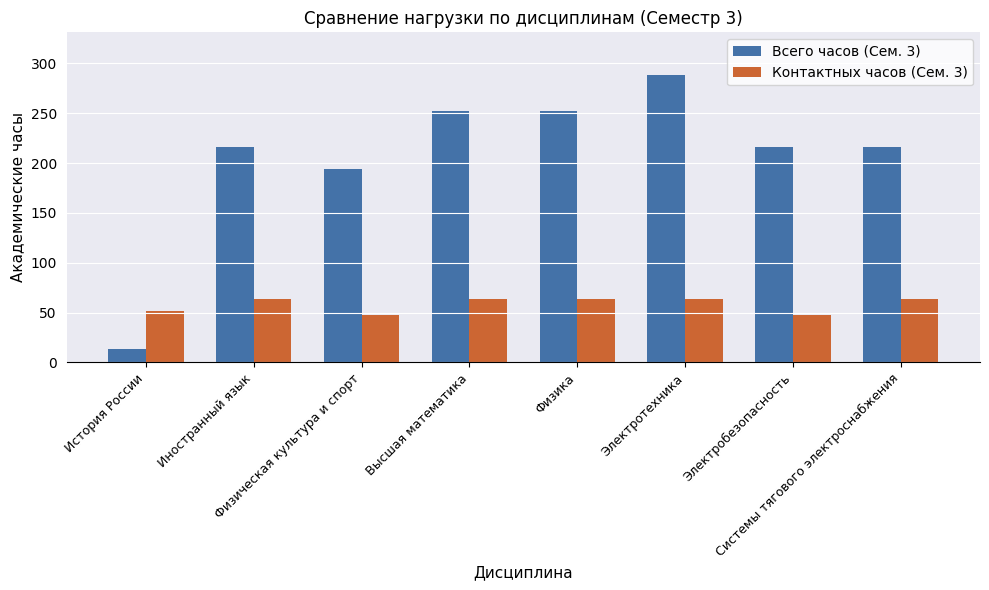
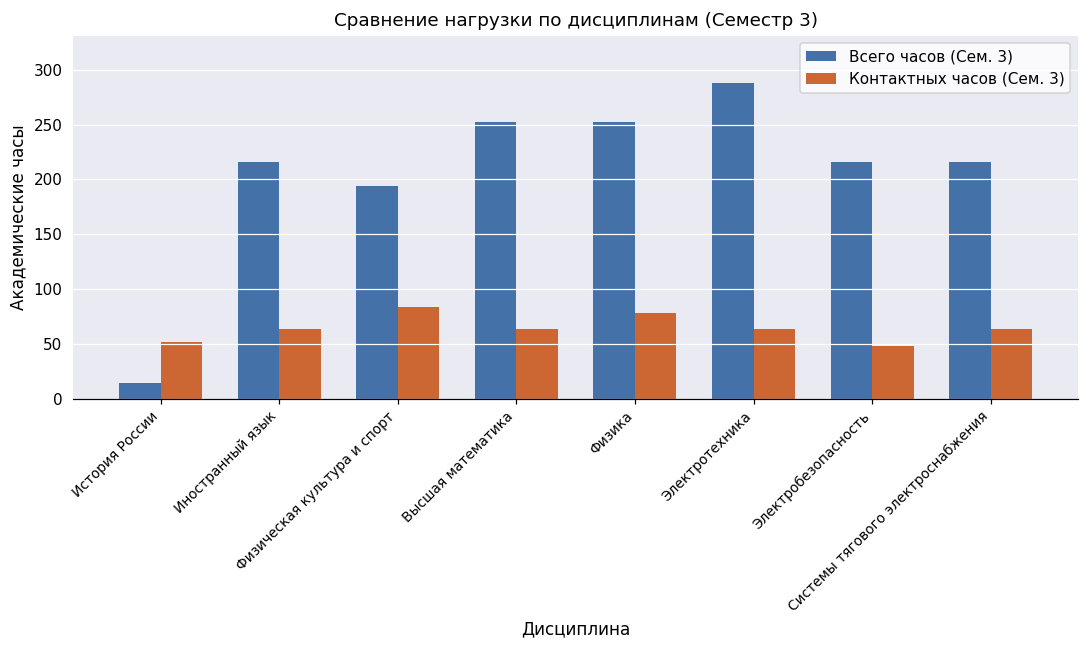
Контактных часов (Сем. 3), Физическая культура и спорт: 50 -> 80
Контактных часов (Сем. 3), Физика: 60 -> 80
